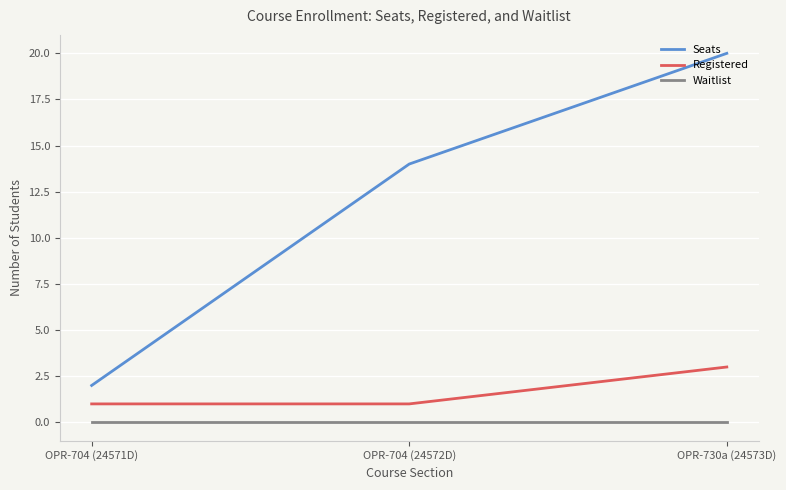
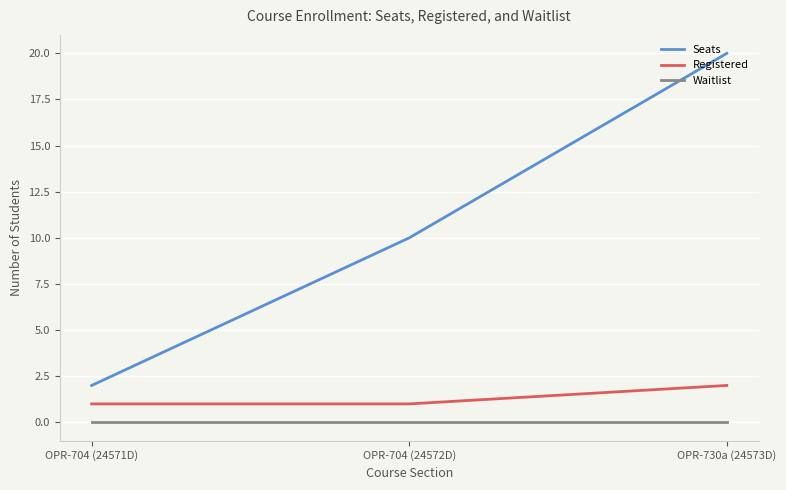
Seats, OPR-704 (24572D): 14 -> 10
Registered, OPR-730a (24573D): 3 -> 2
